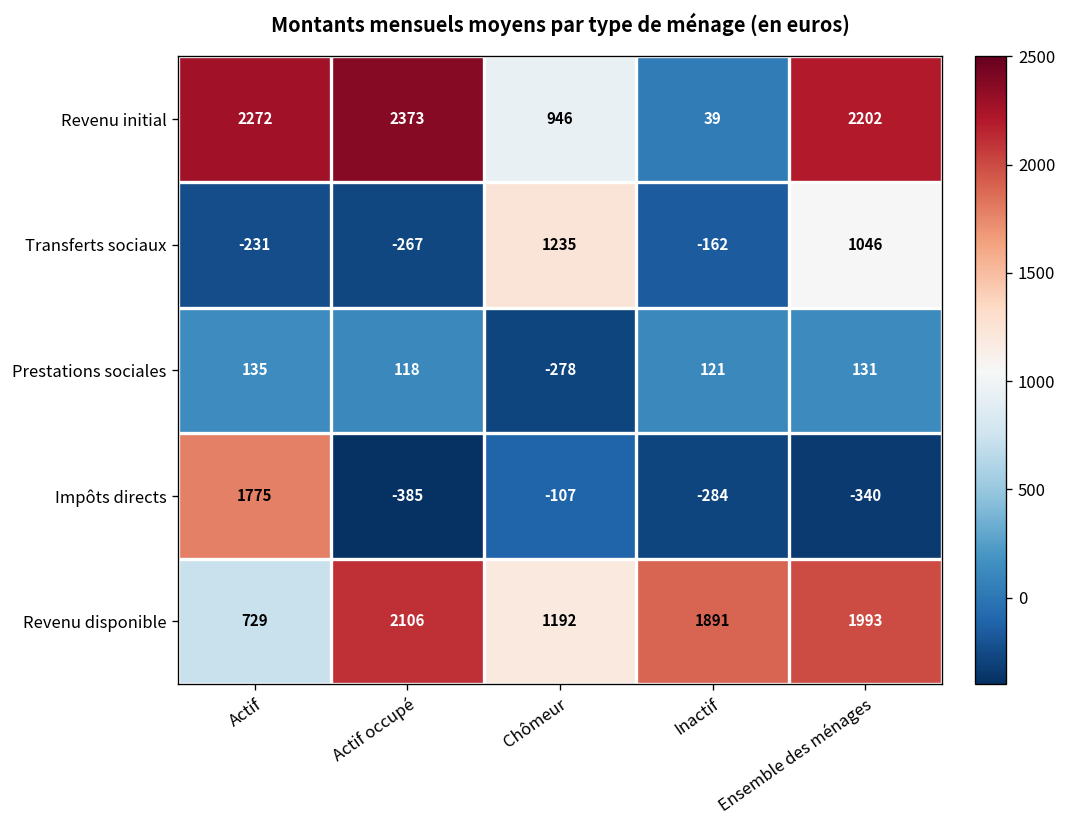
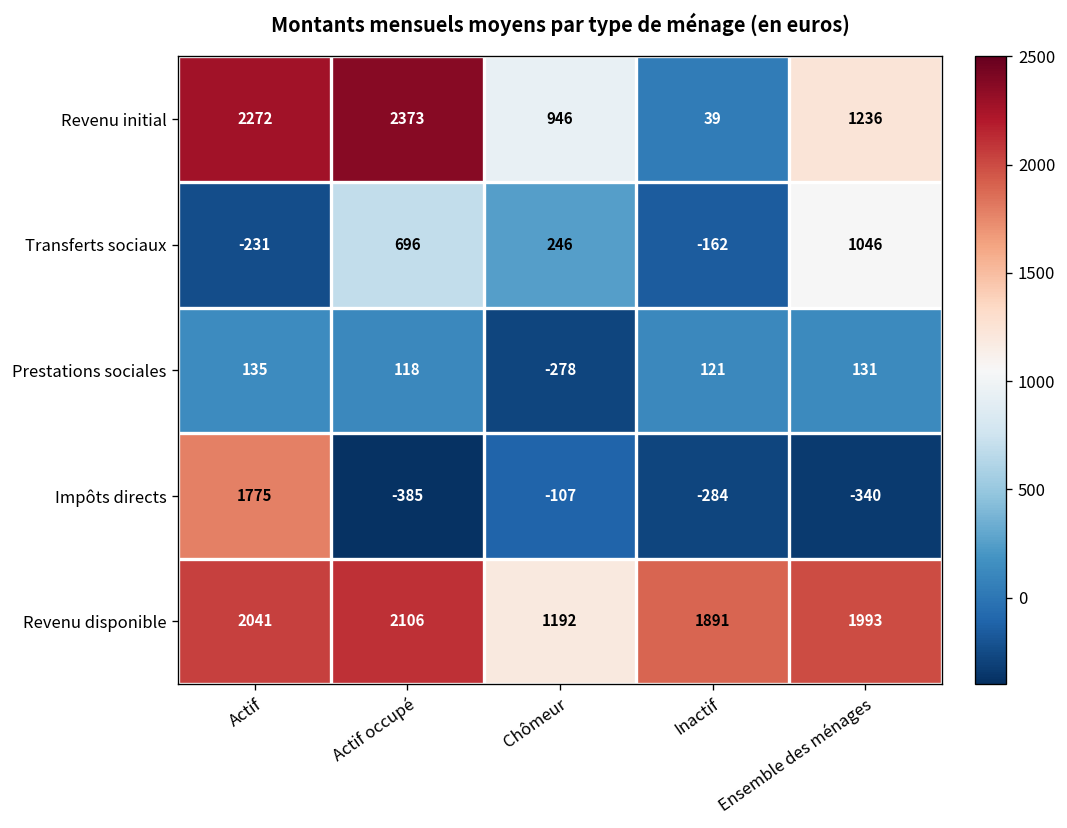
Revenu initial, Ensemble des ménages: 2202 -> 1236
Transferts sociaux, Actif occupé: -267 -> 696
Transferts sociaux, Chômeur: 1235 -> 246
Revenu disponible, Actif: 729 -> 2041
